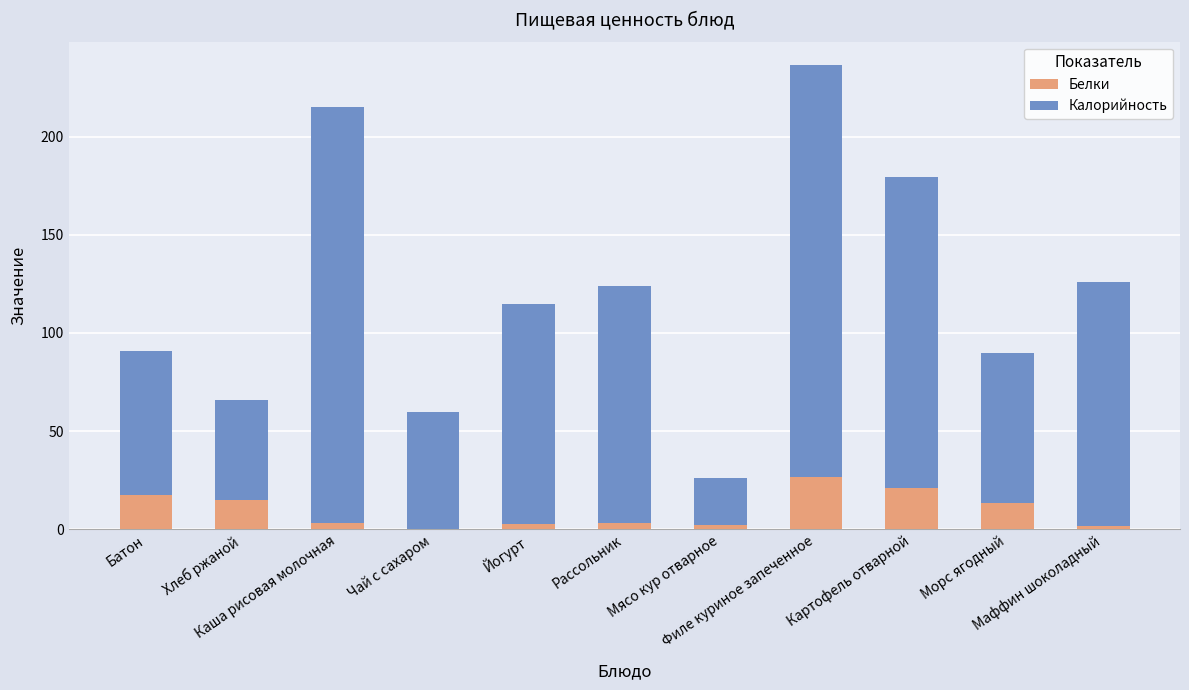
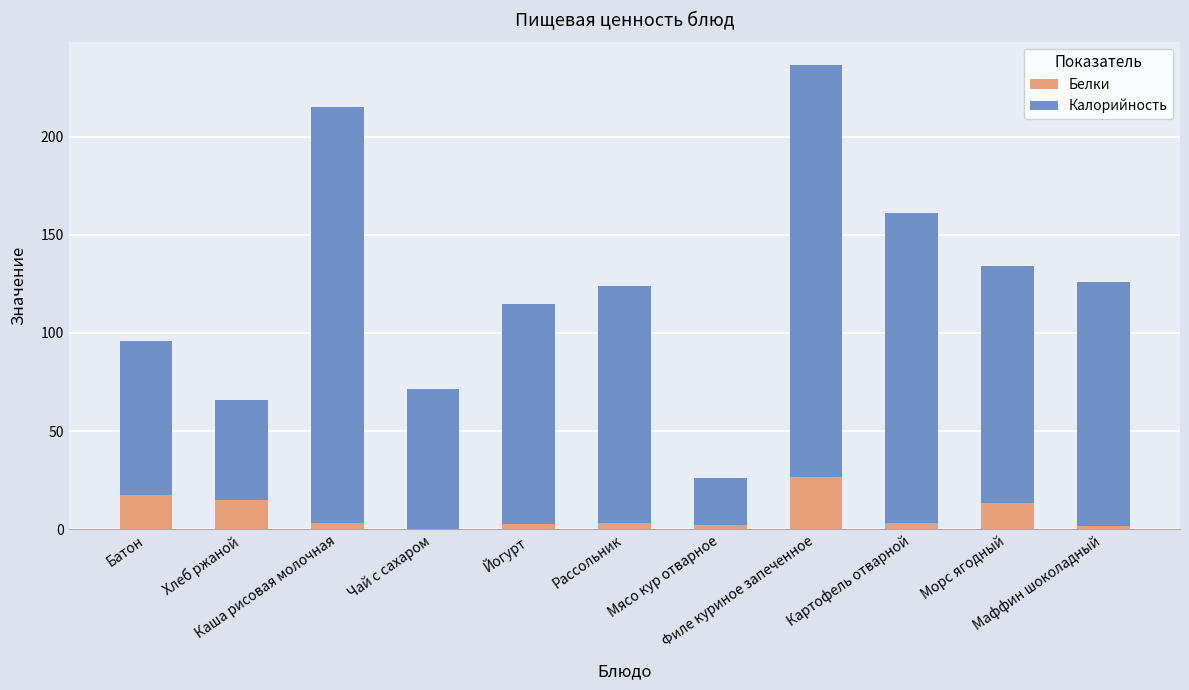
Калорийность, Батон: 74 -> 79
Калорийность, Чай с сахаром: 60 -> 72
Белки, Картофель отварной: 21 -> 3
Калорийность, Морс ягодный: 76 -> 121
